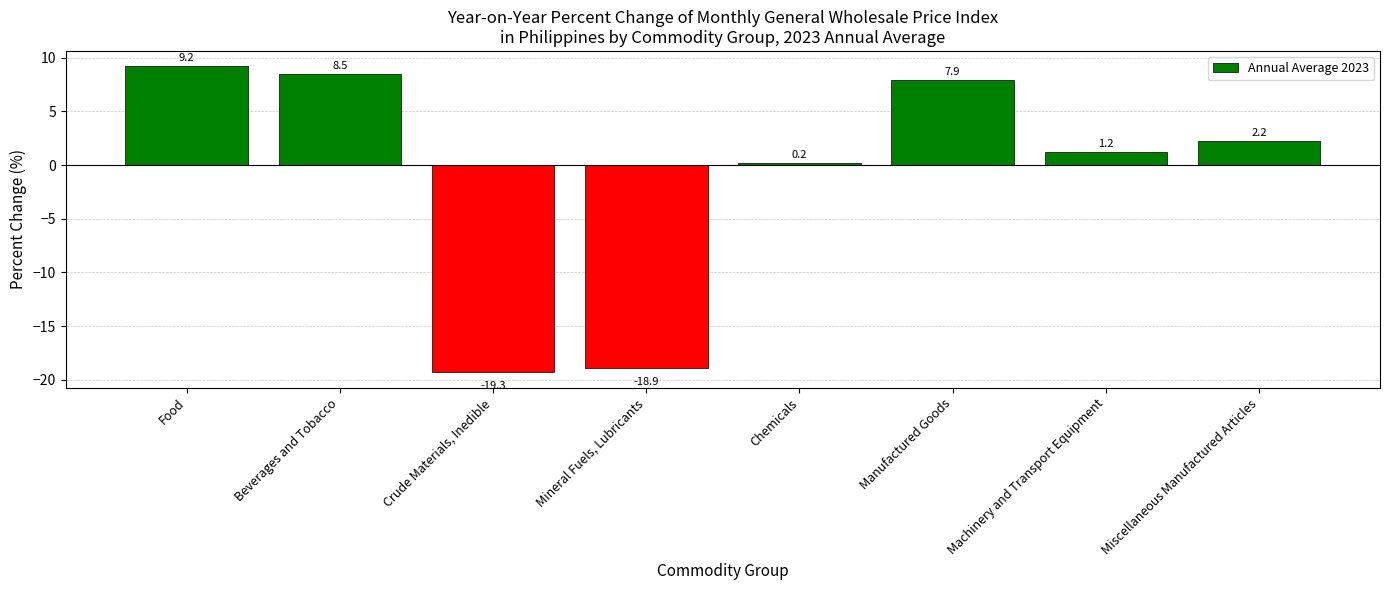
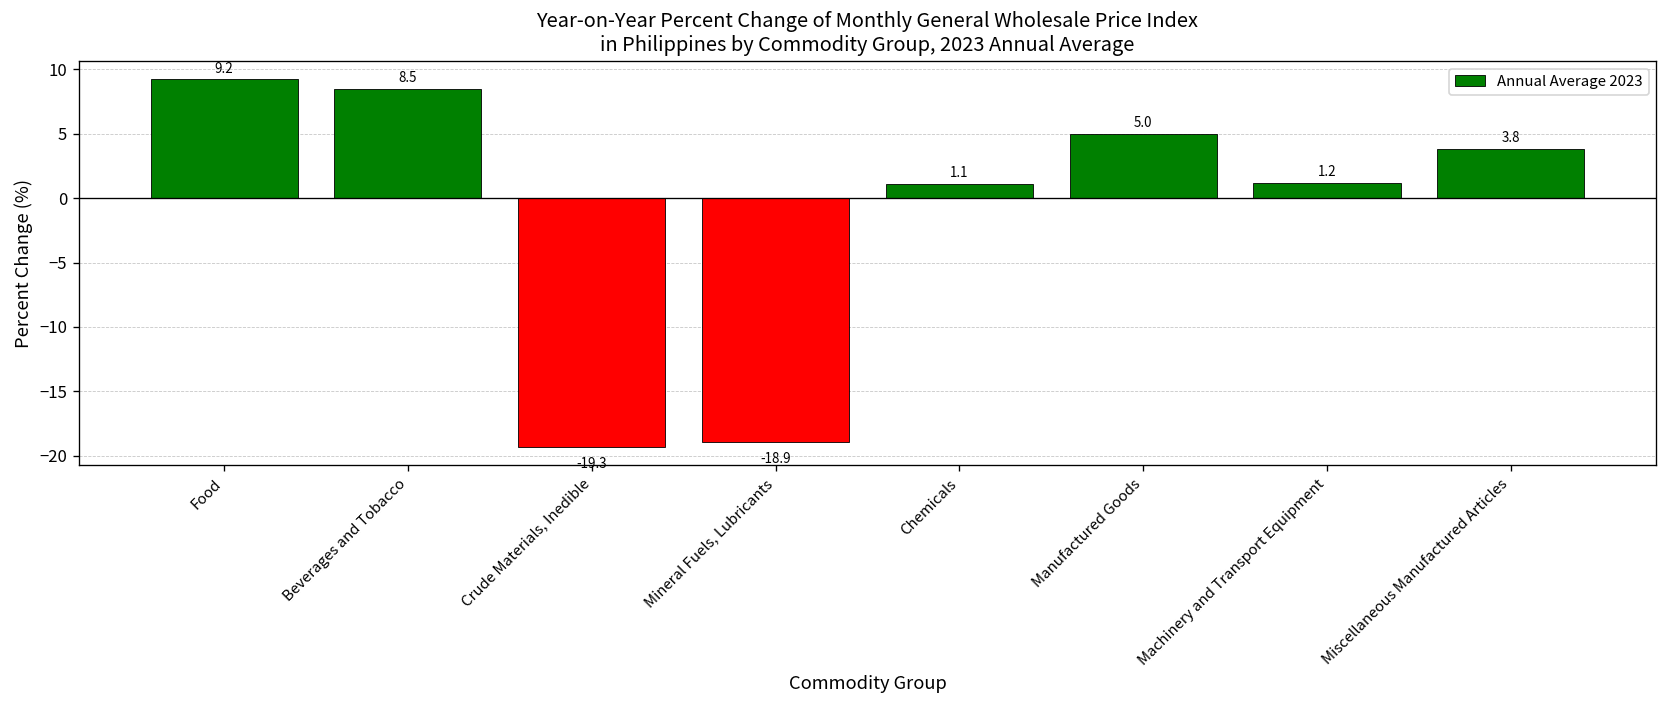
Chemicals: 0.2 -> 1.1
Manufactured Goods: 7.9 -> 5.0
Miscellaneous Manufactured Articles: 2.2 -> 3.8
